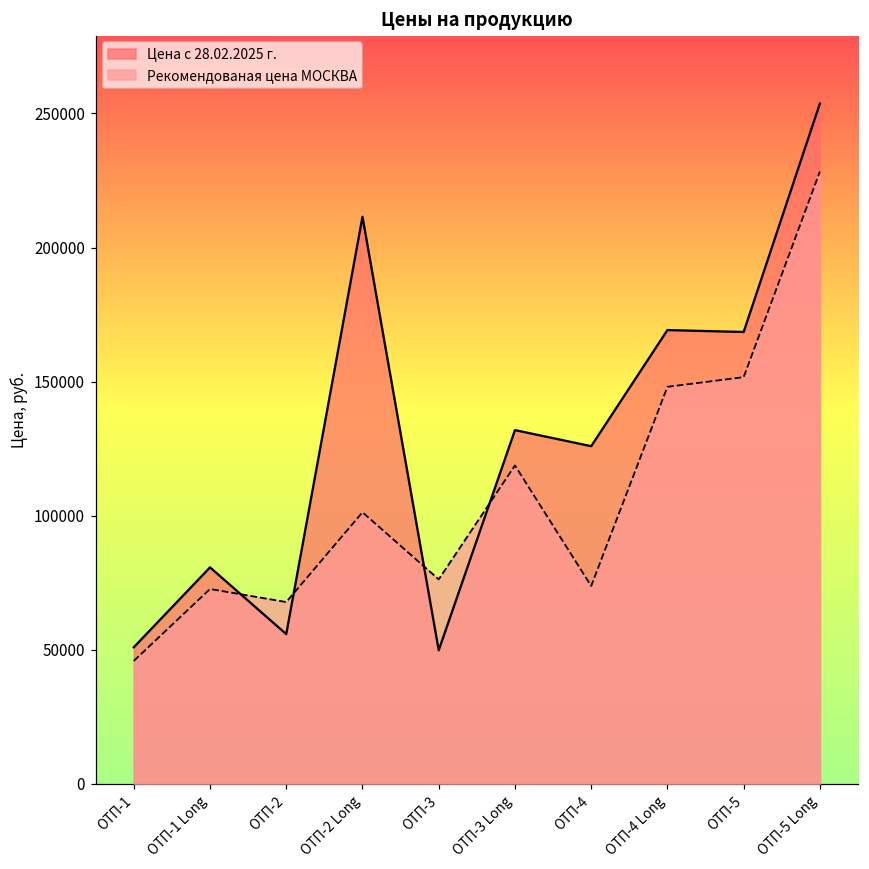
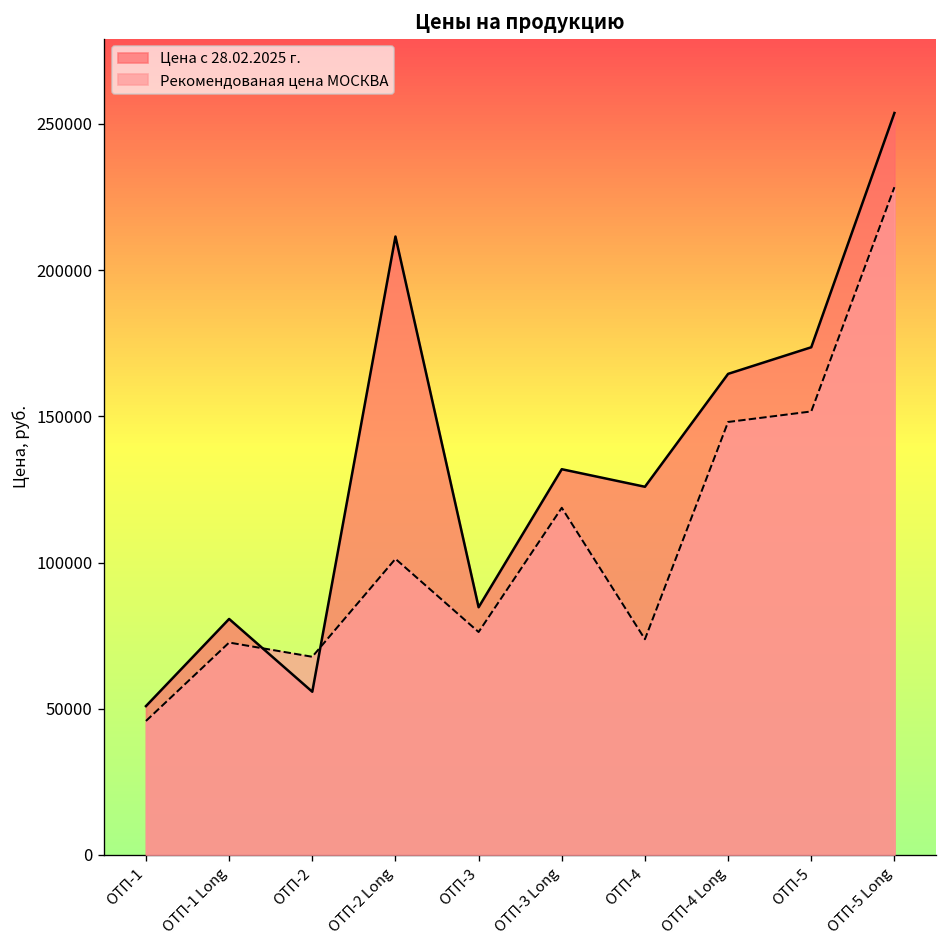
Цена с 28.02.2025 г., ОТП-3: 50000 -> 85000
Цена с 28.02.2025 г., ОТП-4 Long: 169000 -> 165000
Цена с 28.02.2025 г., ОТП-5: 169000 -> 174000
